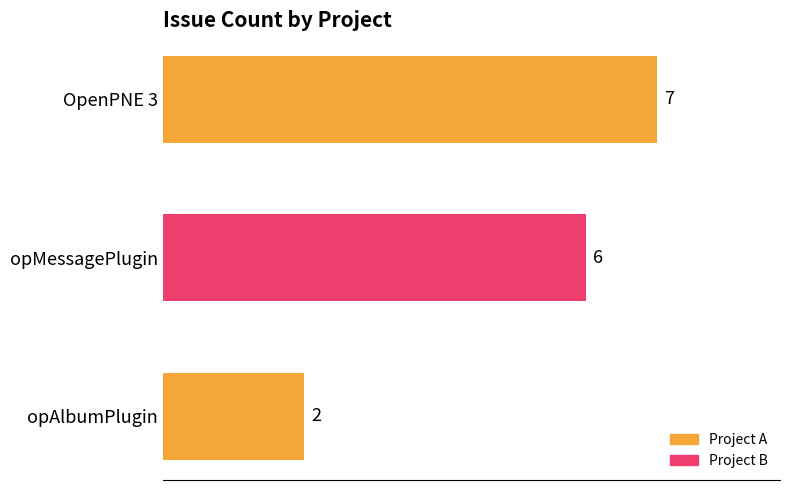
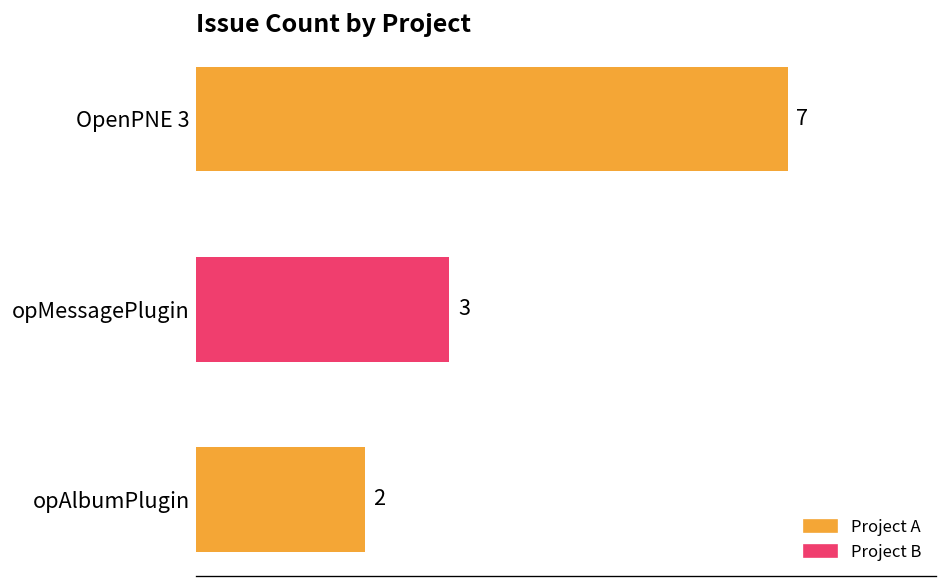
opMessagePlugin: 6 -> 3
